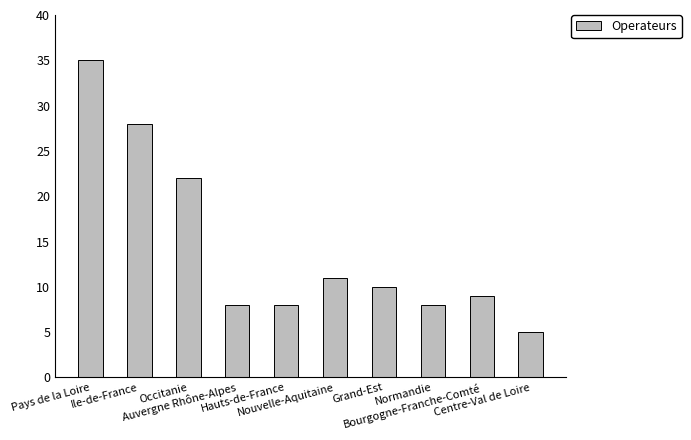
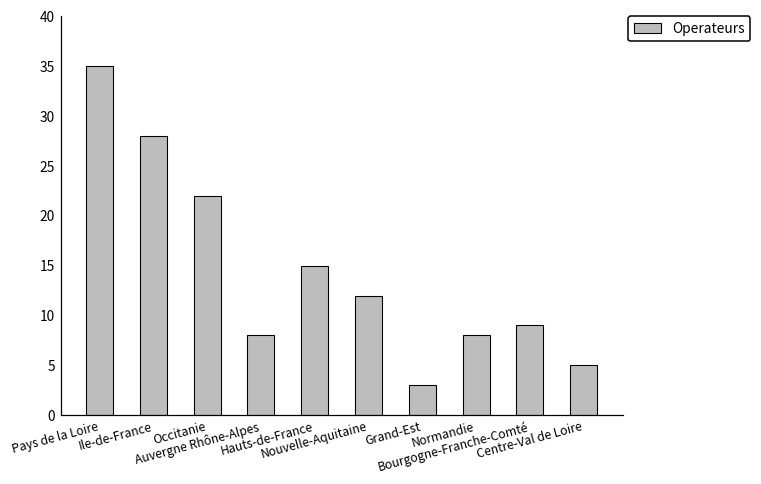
Hauts-de-France: 8 -> 15
Nouvelle-Aquitaine: 11 -> 12
Grand-Est: 10 -> 3
